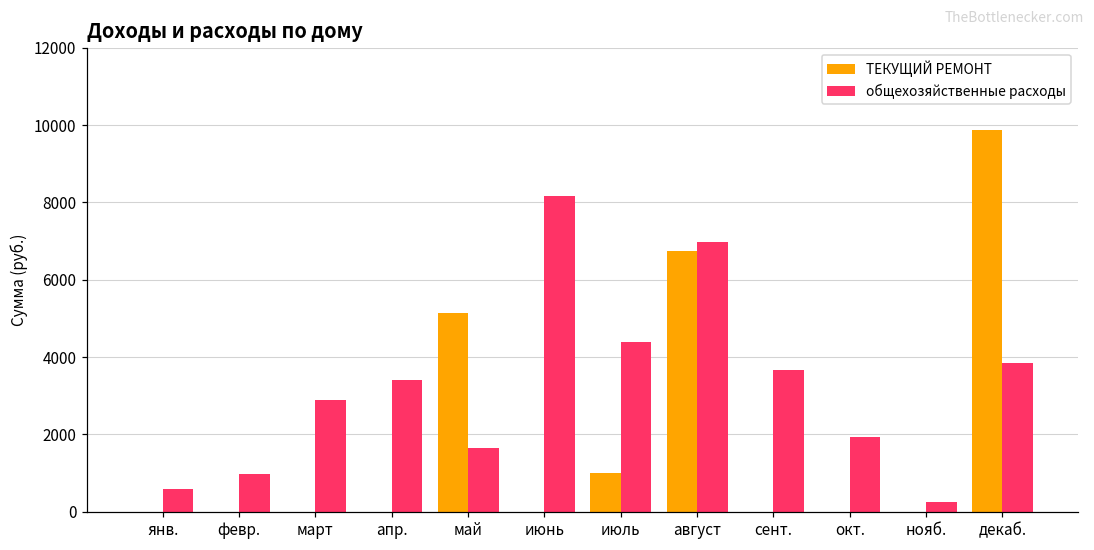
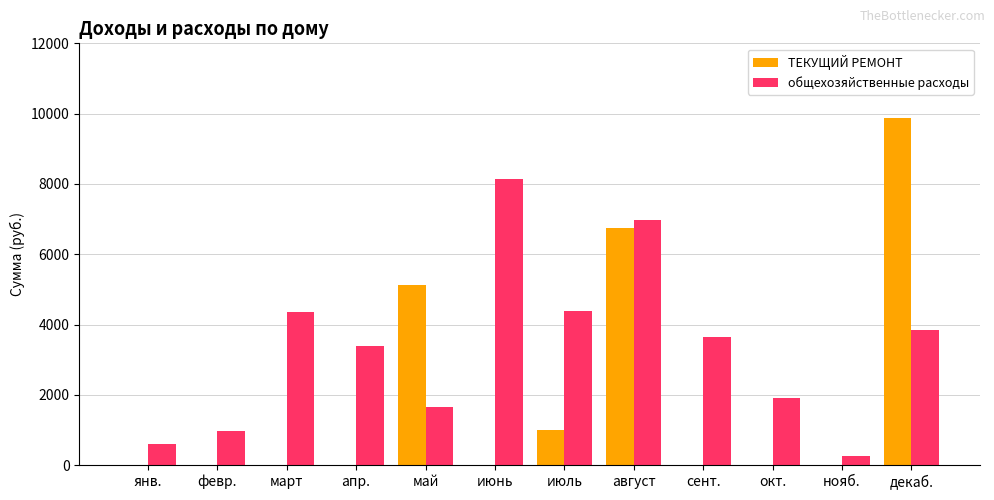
общехозяйственные расходы, март: 2900 -> 4300
